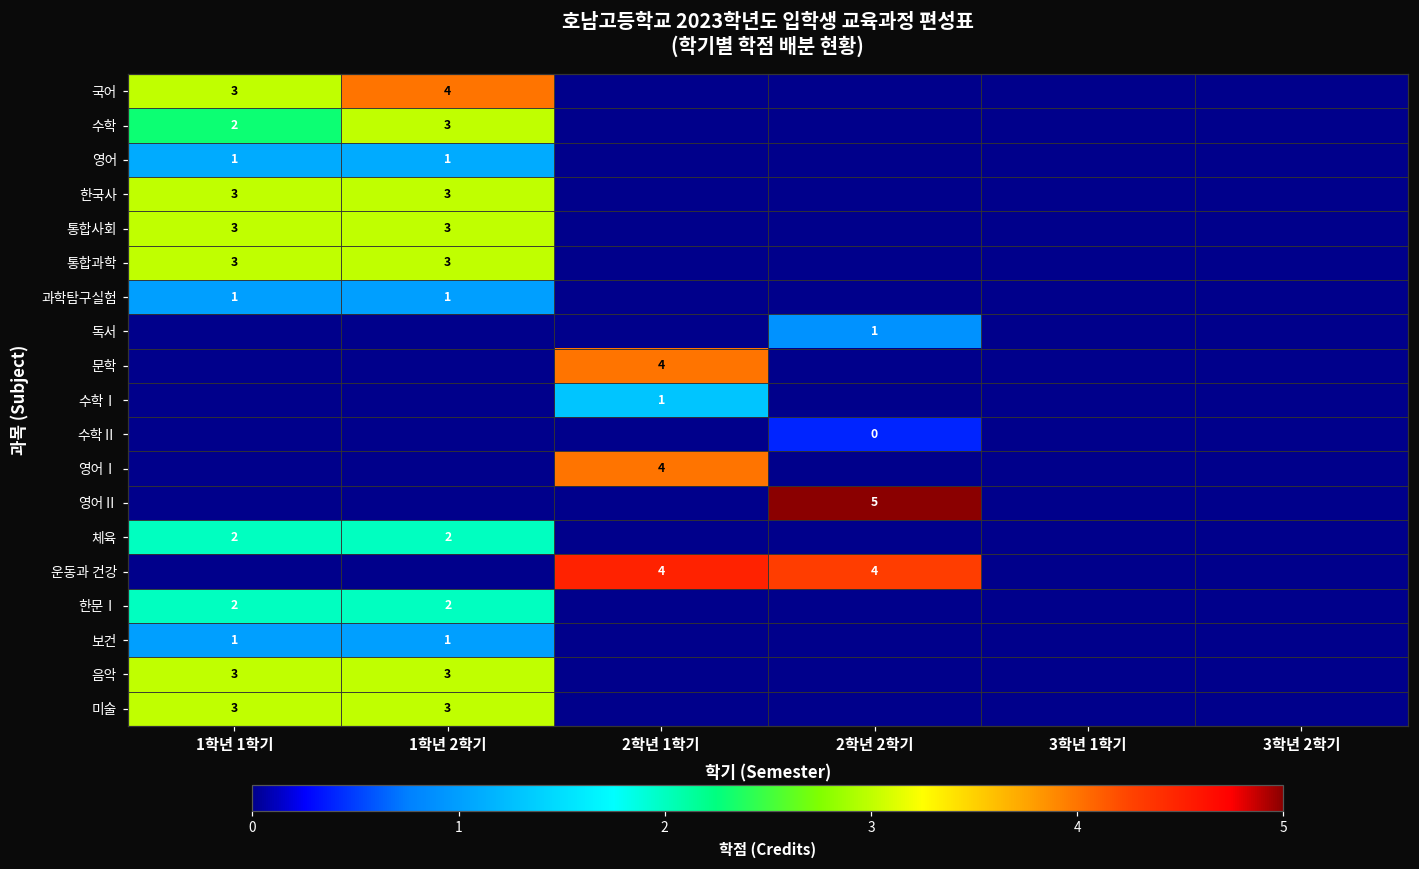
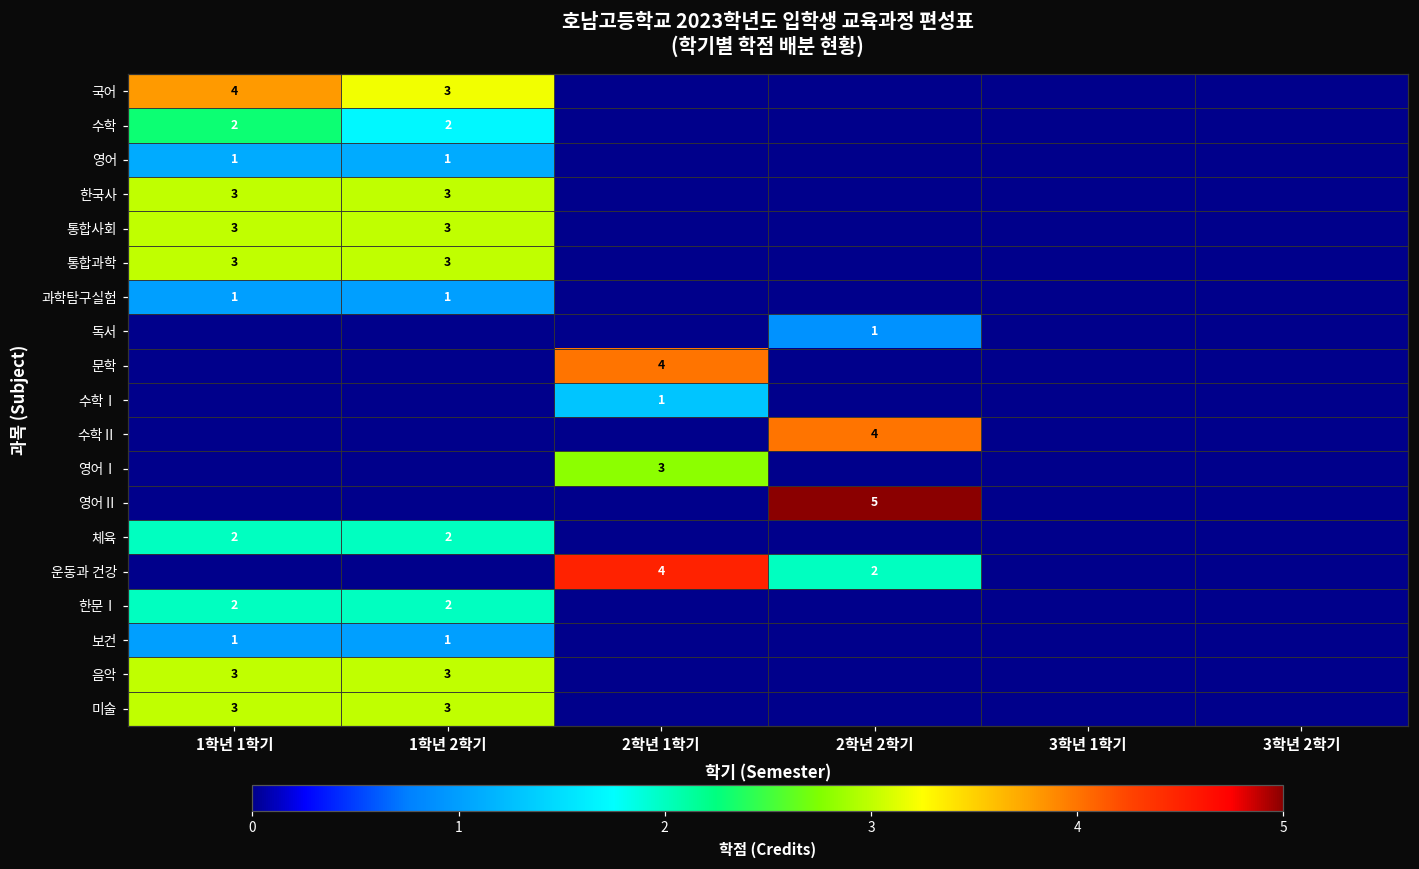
국어, 1학년 1학기: 3 -> 4
국어, 1학년 2학기: 4 -> 3
수학, 1학년 2학기: 3 -> 2
수학Ⅱ, 2학년 2학기: 0 -> 4
영어Ⅰ, 2학년 1학기: 4 -> 3
운동과 건강, 2학년 2학기: 4 -> 2
